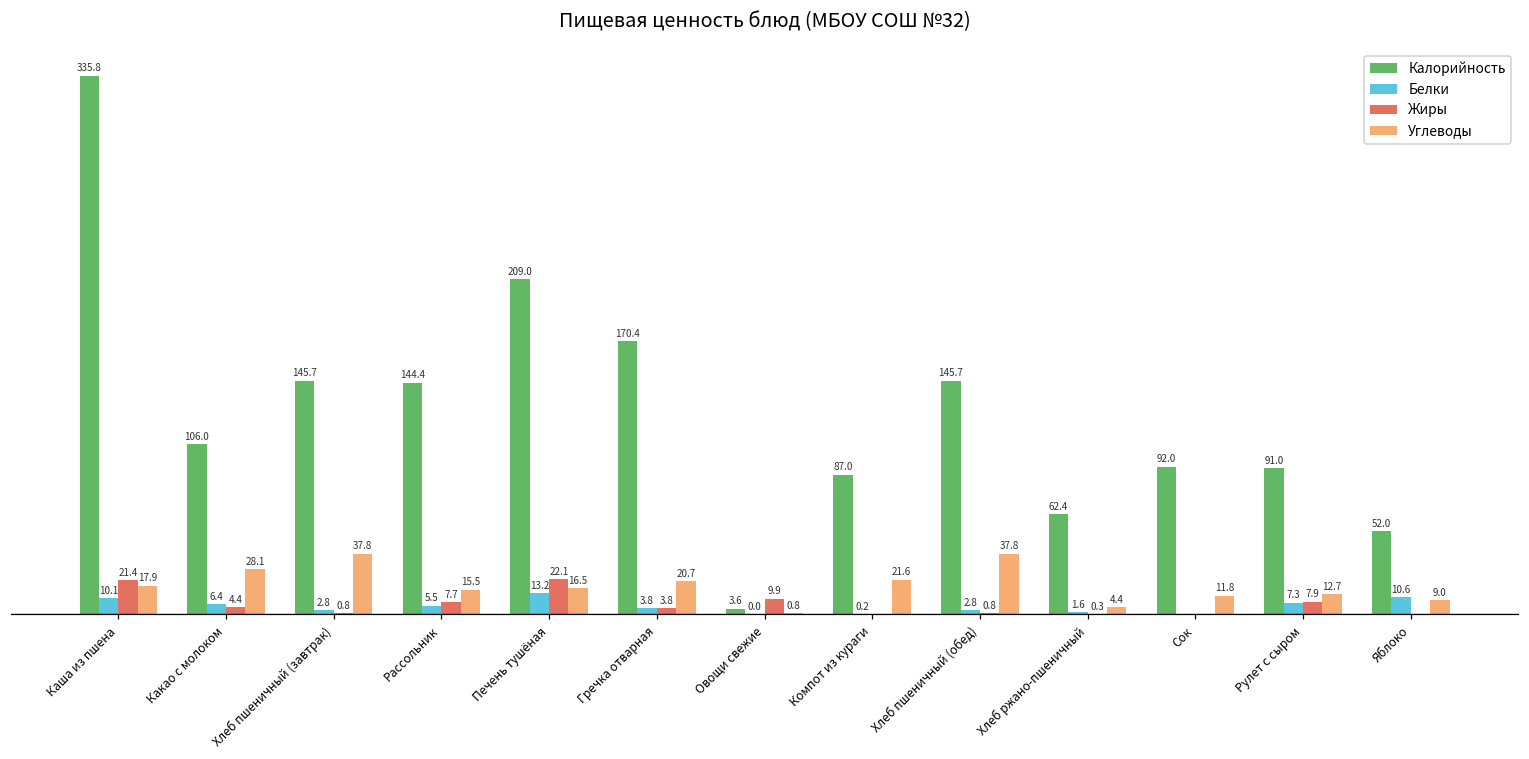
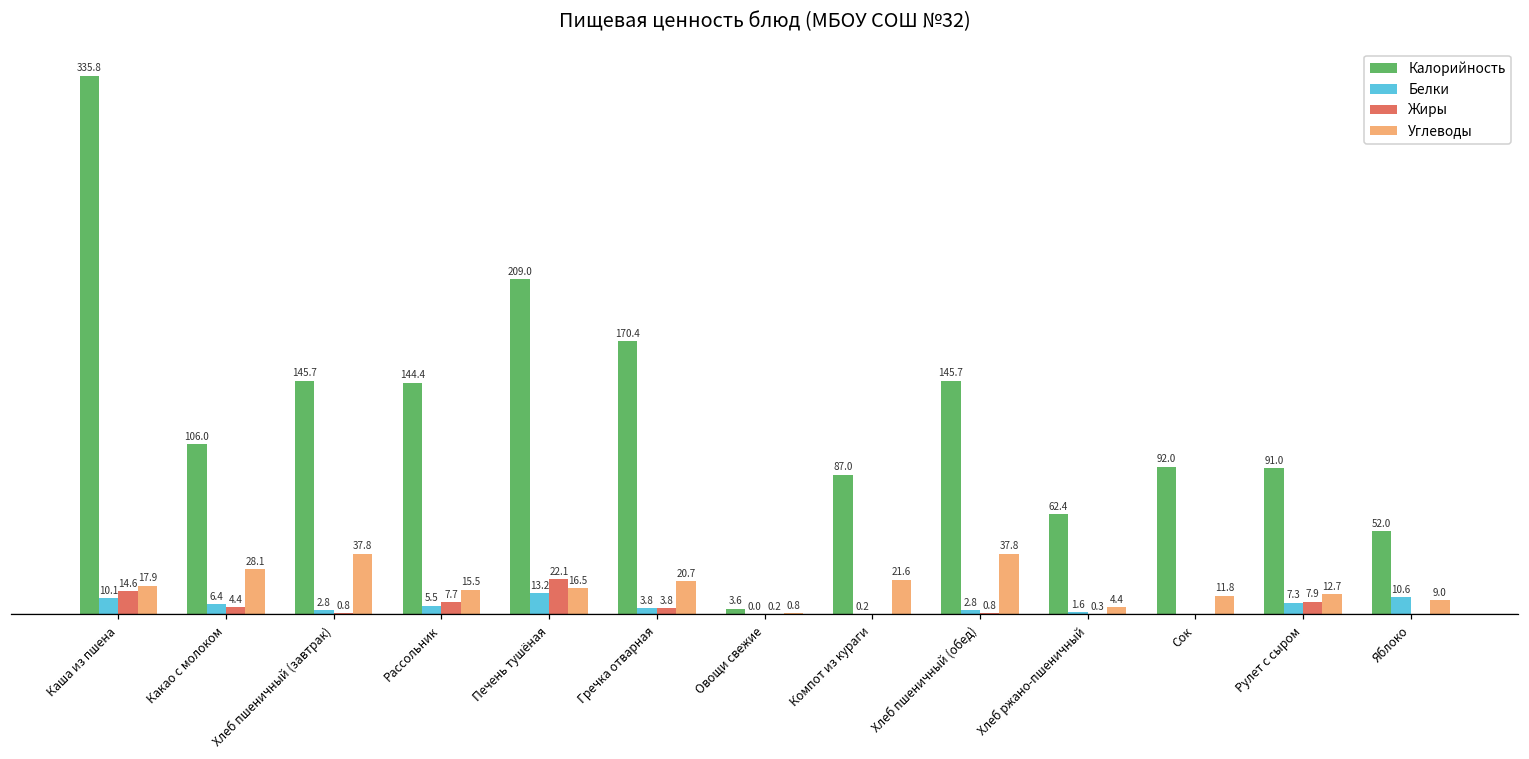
Жиры, Каша из пшена: 21.4 -> 14.6
Жиры, Овощи свежие: 9.9 -> 0.2
